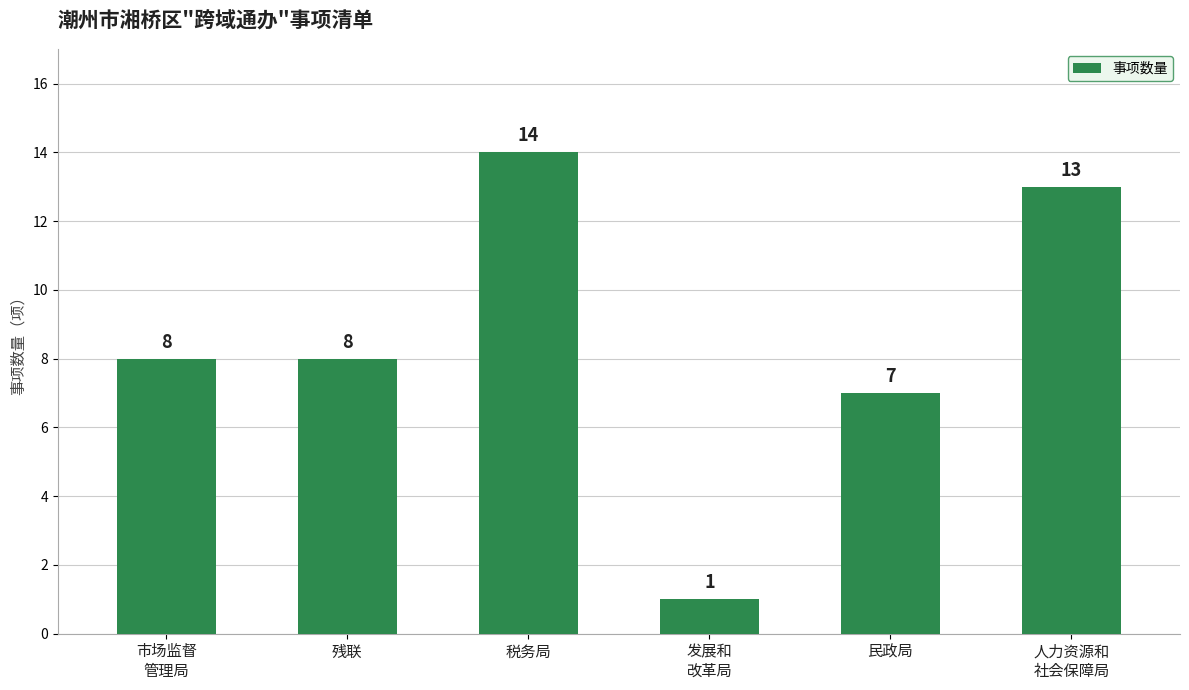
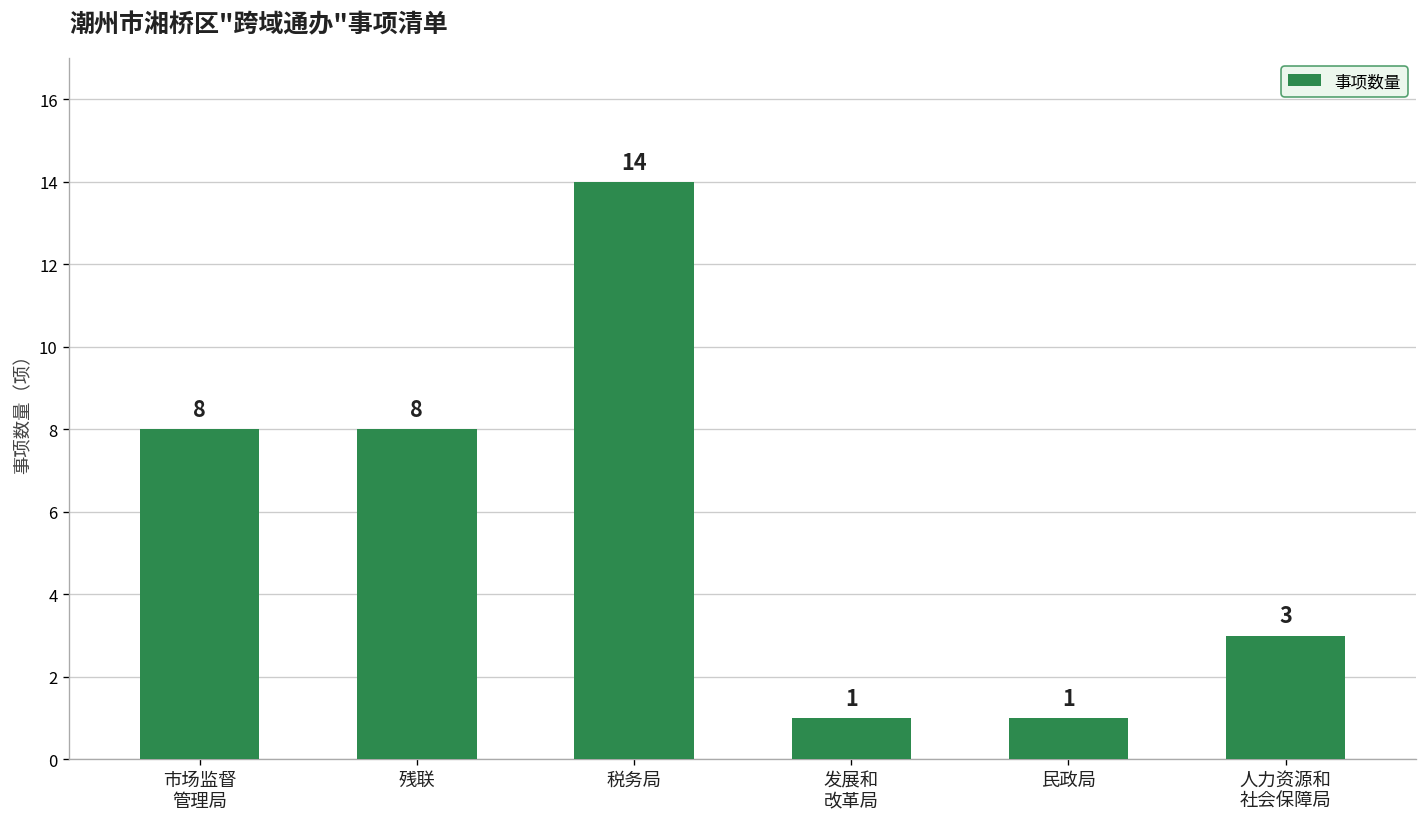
民政局: 7 -> 1
人力资源和 社会保障局: 13 -> 3
